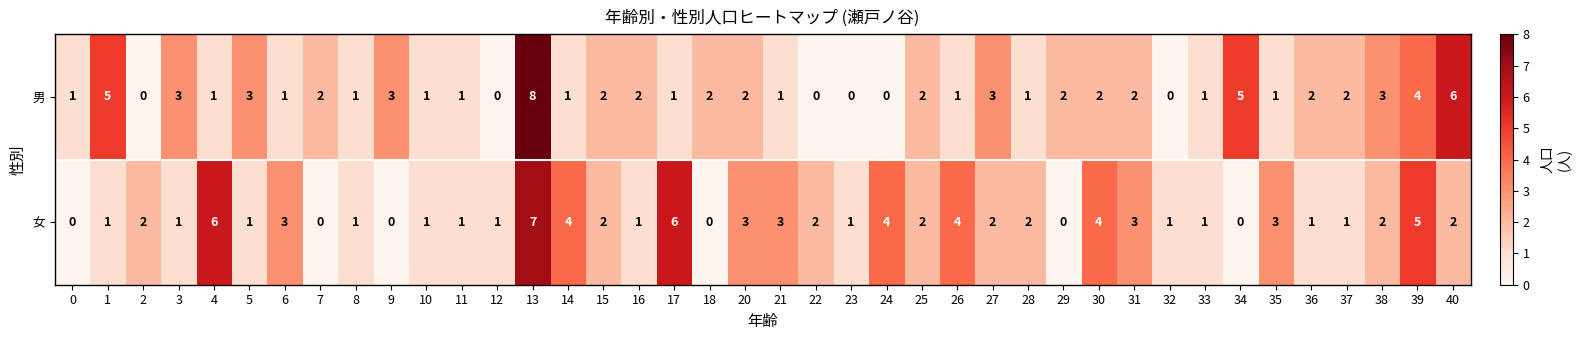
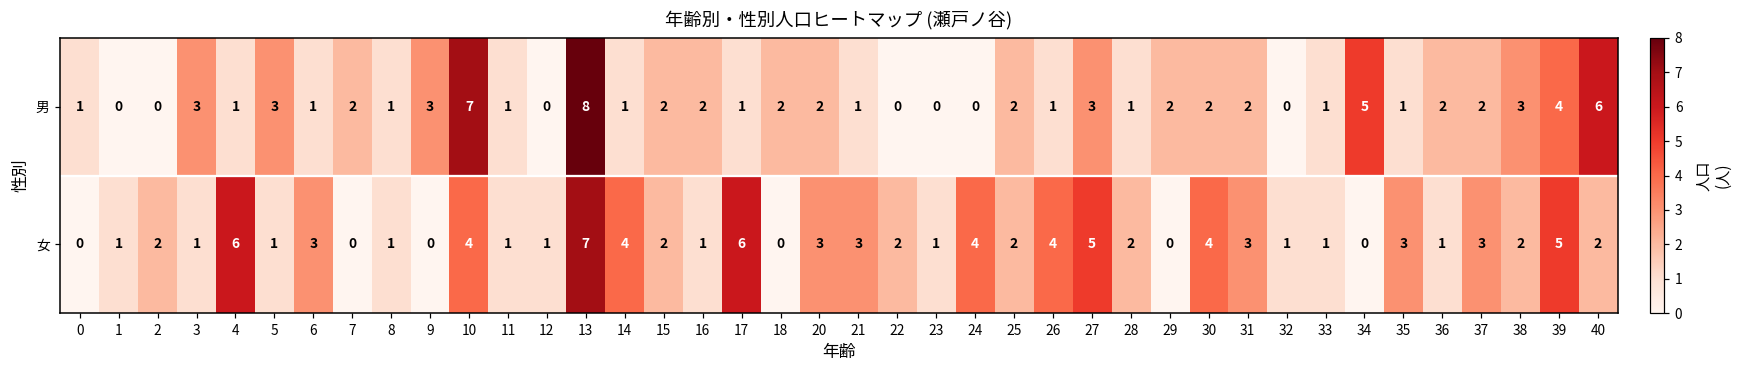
男, 1: 5 -> 0
男, 10: 1 -> 7
女, 10: 1 -> 4
女, 27: 2 -> 5
女, 37: 1 -> 3
